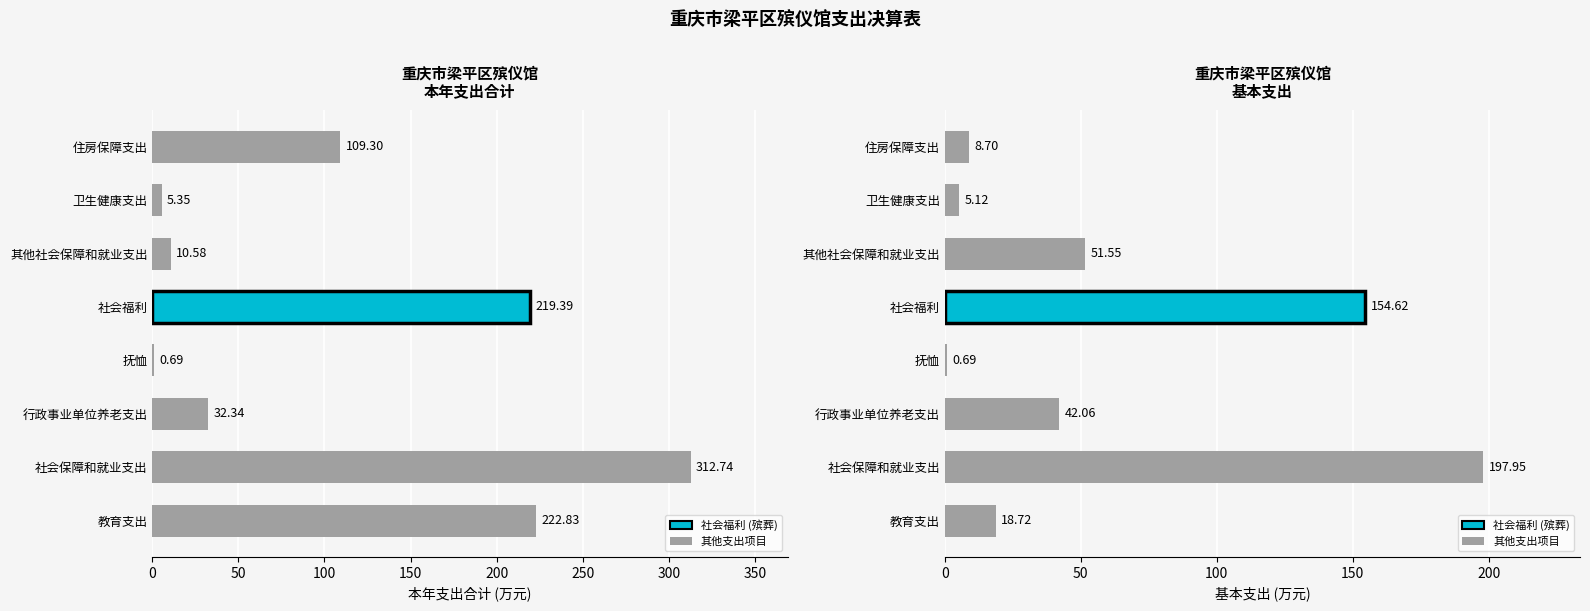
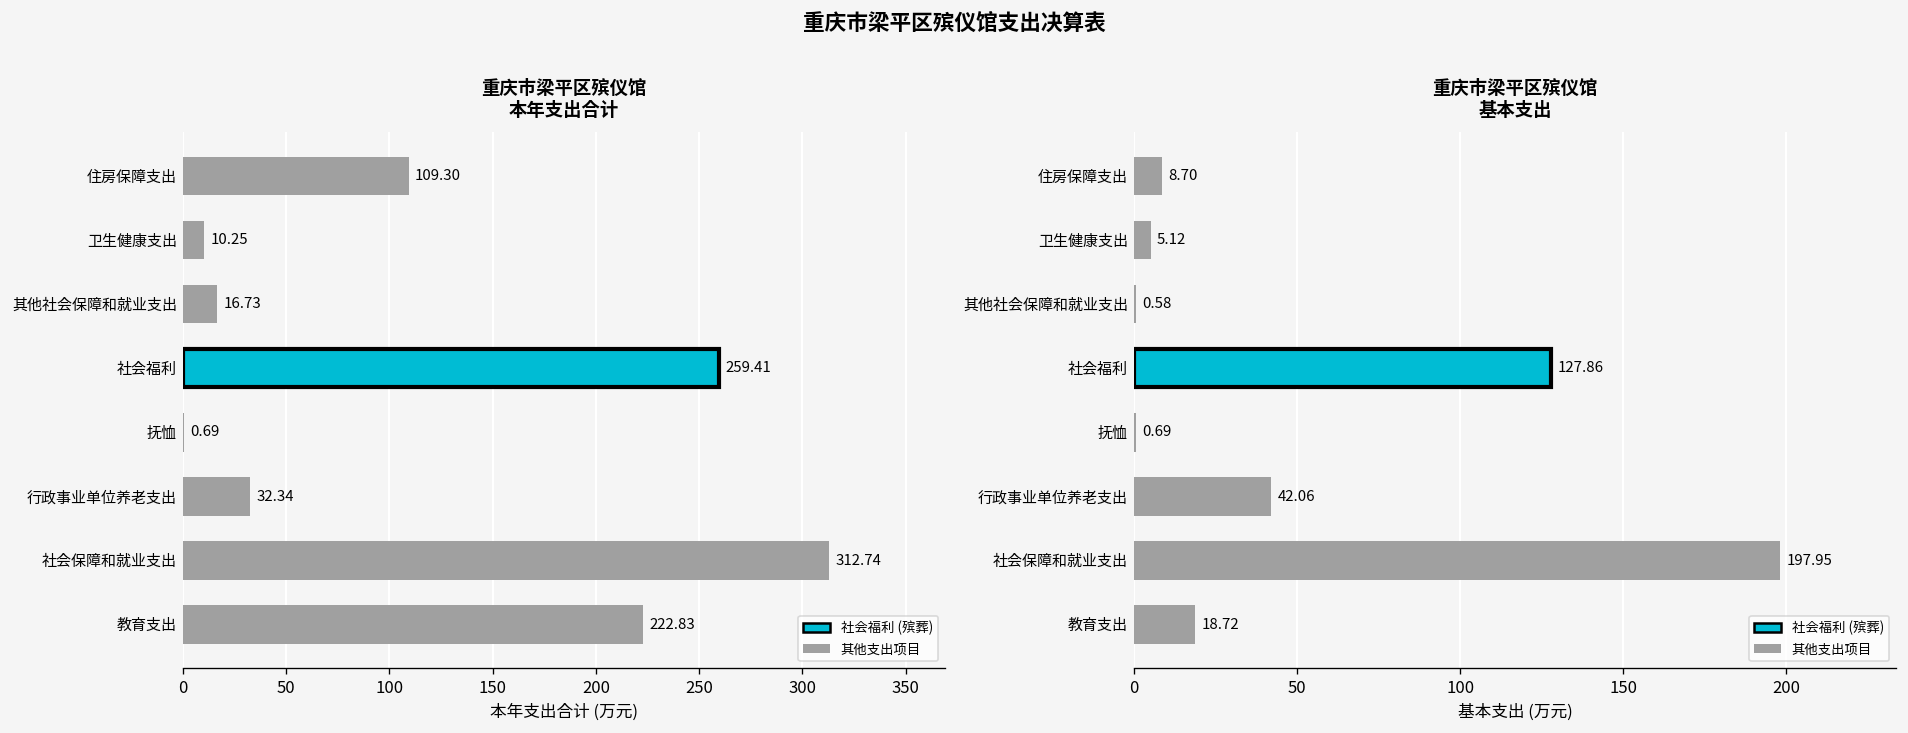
重庆市梁平区殡仪馆 本年支出合计, 卫生健康支出: 5.35 -> 10.25
重庆市梁平区殡仪馆 本年支出合计, 其他社会保障和就业支出: 10.58 -> 16.73
重庆市梁平区殡仪馆 本年支出合计, 社会福利: 219.39 -> 259.41
重庆市梁平区殡仪馆 基本支出, 其他社会保障和就业支出: 51.55 -> 0.58
重庆市梁平区殡仪馆 基本支出, 社会福利: 154.62 -> 127.86
